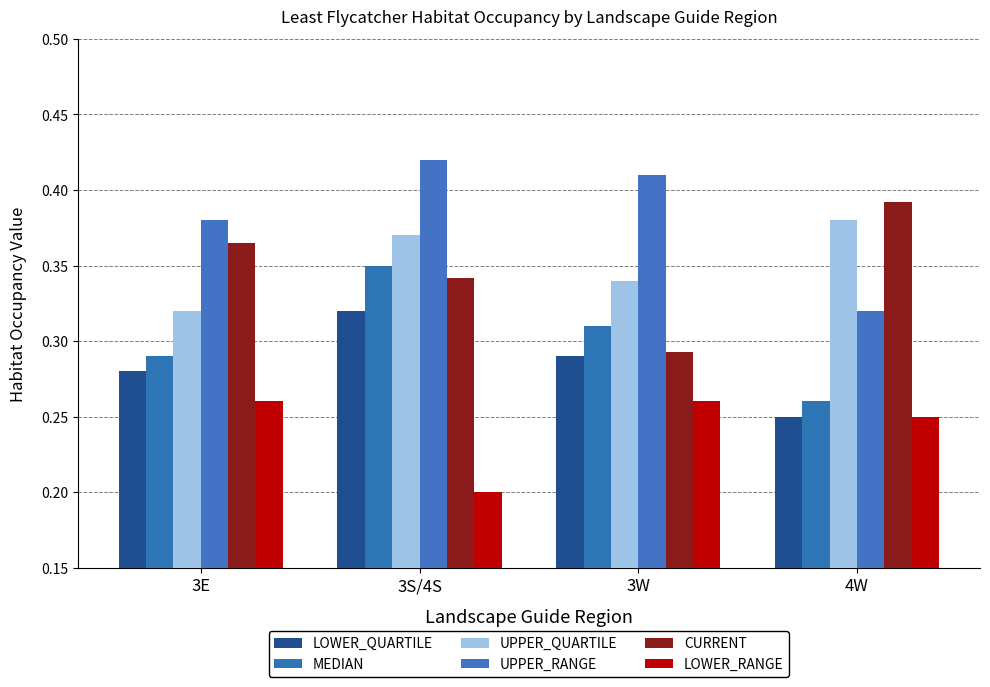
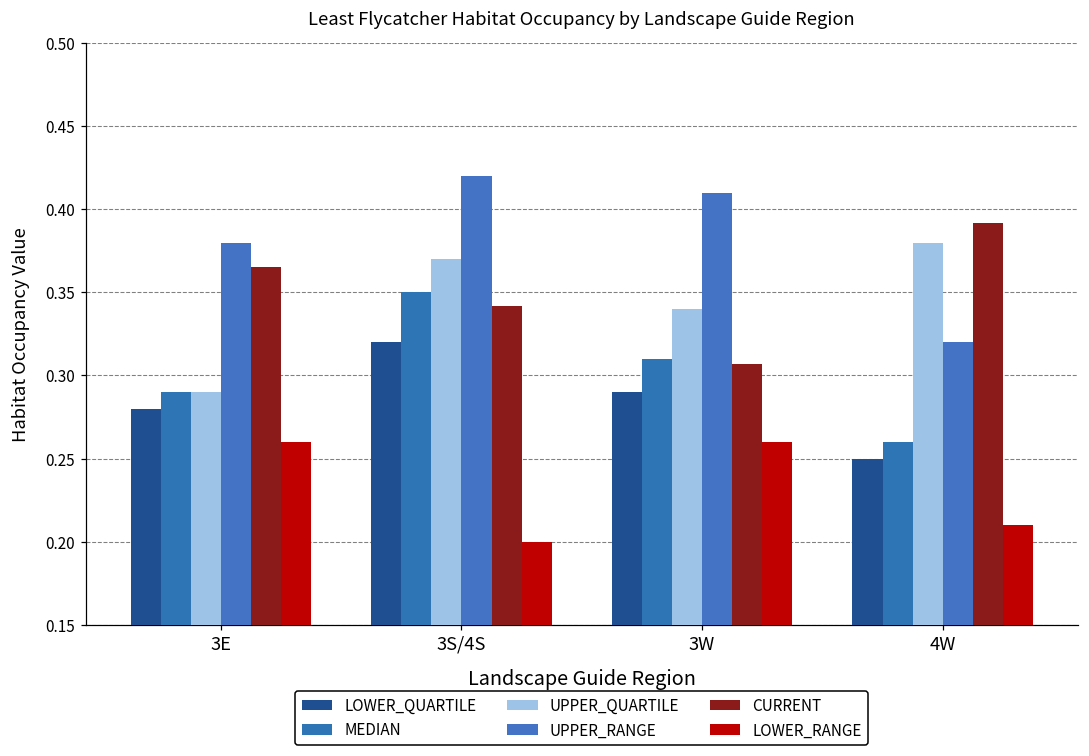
UPPER_QUARTILE, 3E: 0.32 -> 0.29
CURRENT, 3W: 0.293 -> 0.307
LOWER_RANGE, 4W: 0.25 -> 0.21
